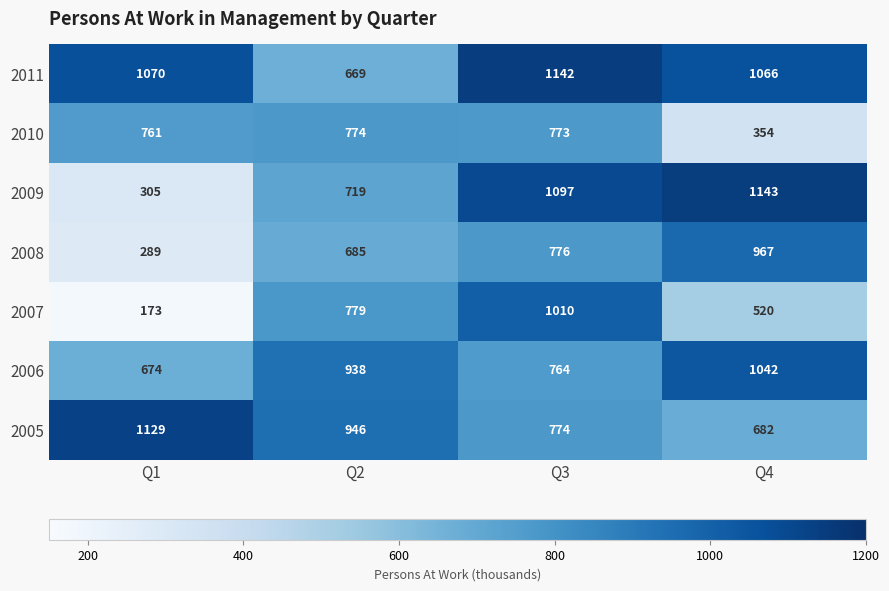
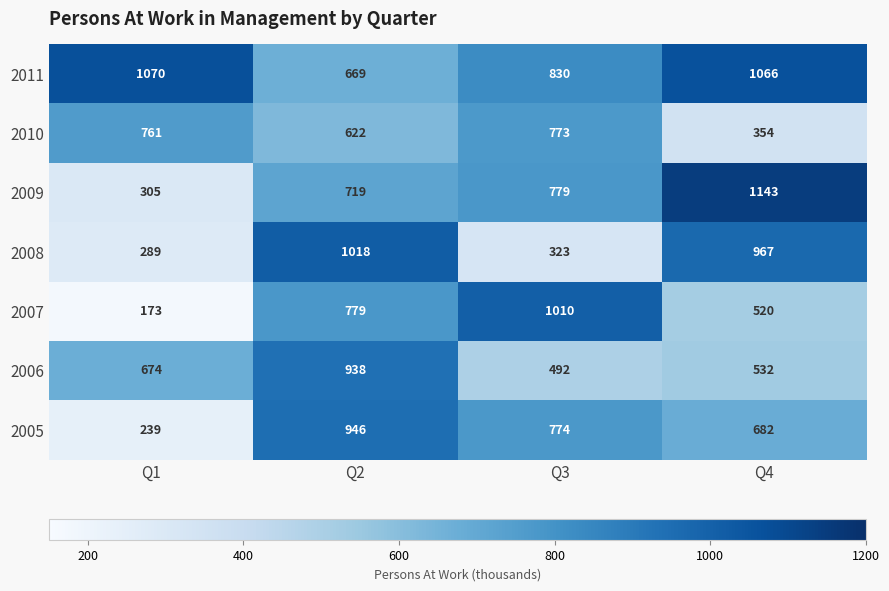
2011, Q3: 1142 -> 830
2010, Q2: 774 -> 622
2009, Q3: 1097 -> 779
2008, Q2: 685 -> 1018
2008, Q3: 776 -> 323
2006, Q3: 764 -> 492
2006, Q4: 1042 -> 532
2005, Q1: 1129 -> 239
